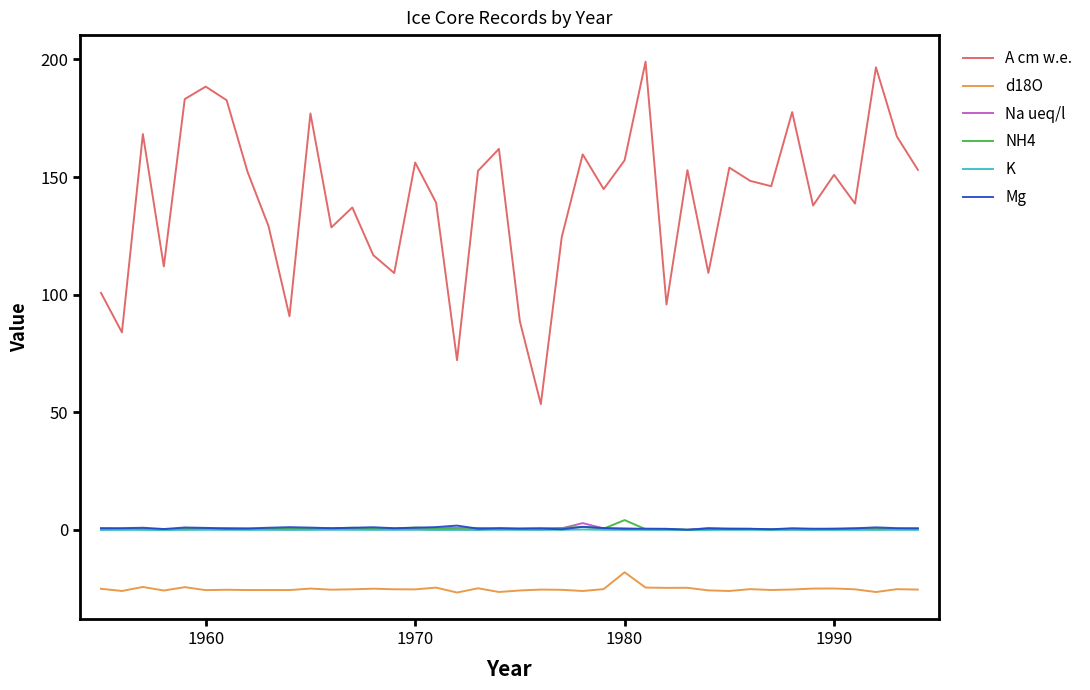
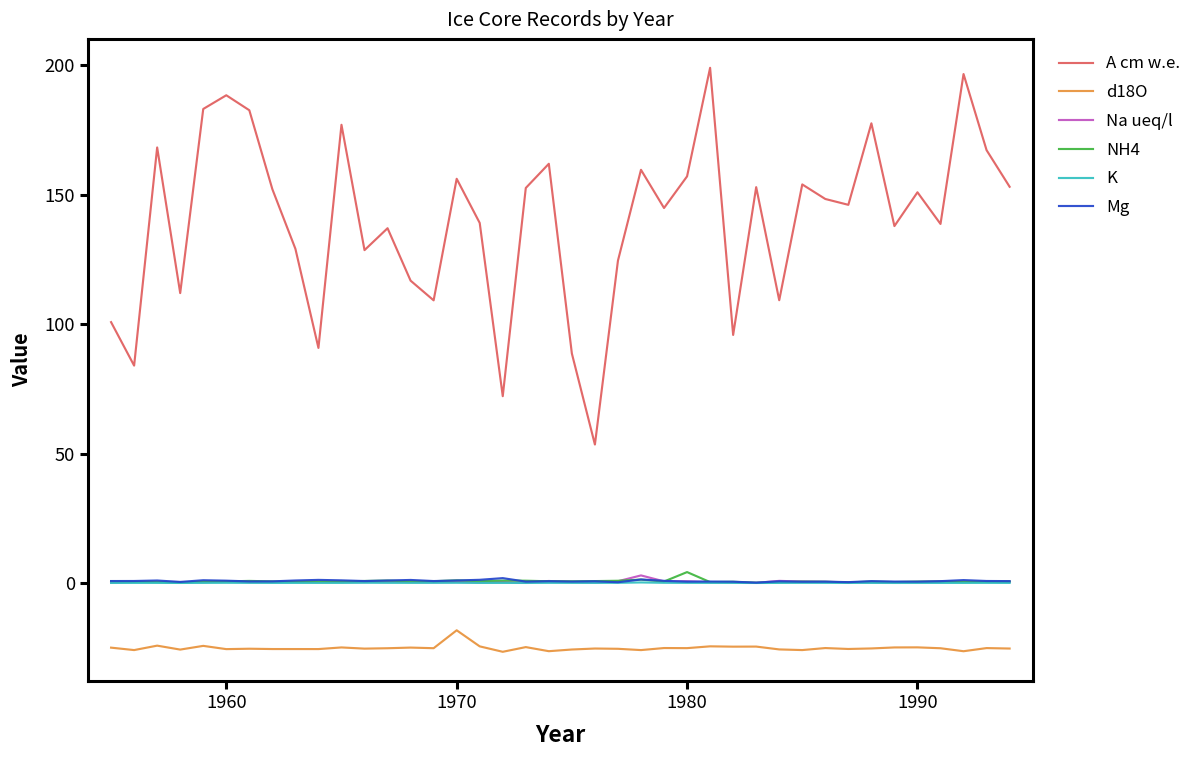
d18O, 1970: -25 -> -18
d18O, 1980: -18 -> -25
